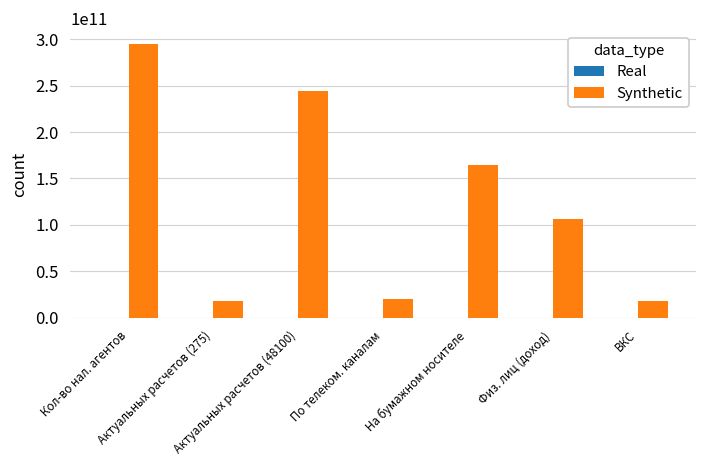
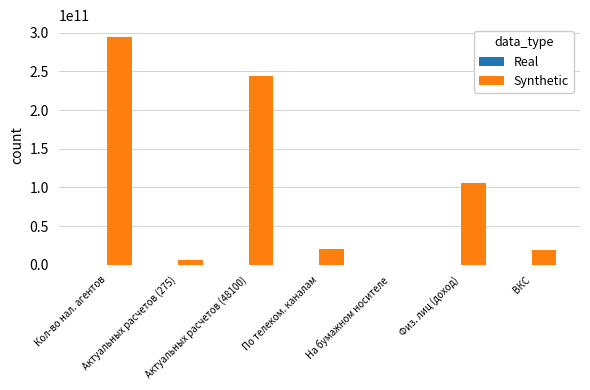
Synthetic, Актуальных расчетов (275): 20000000000 -> 10000000000
Synthetic, На бумажном носителе: 160000000000 -> 0
